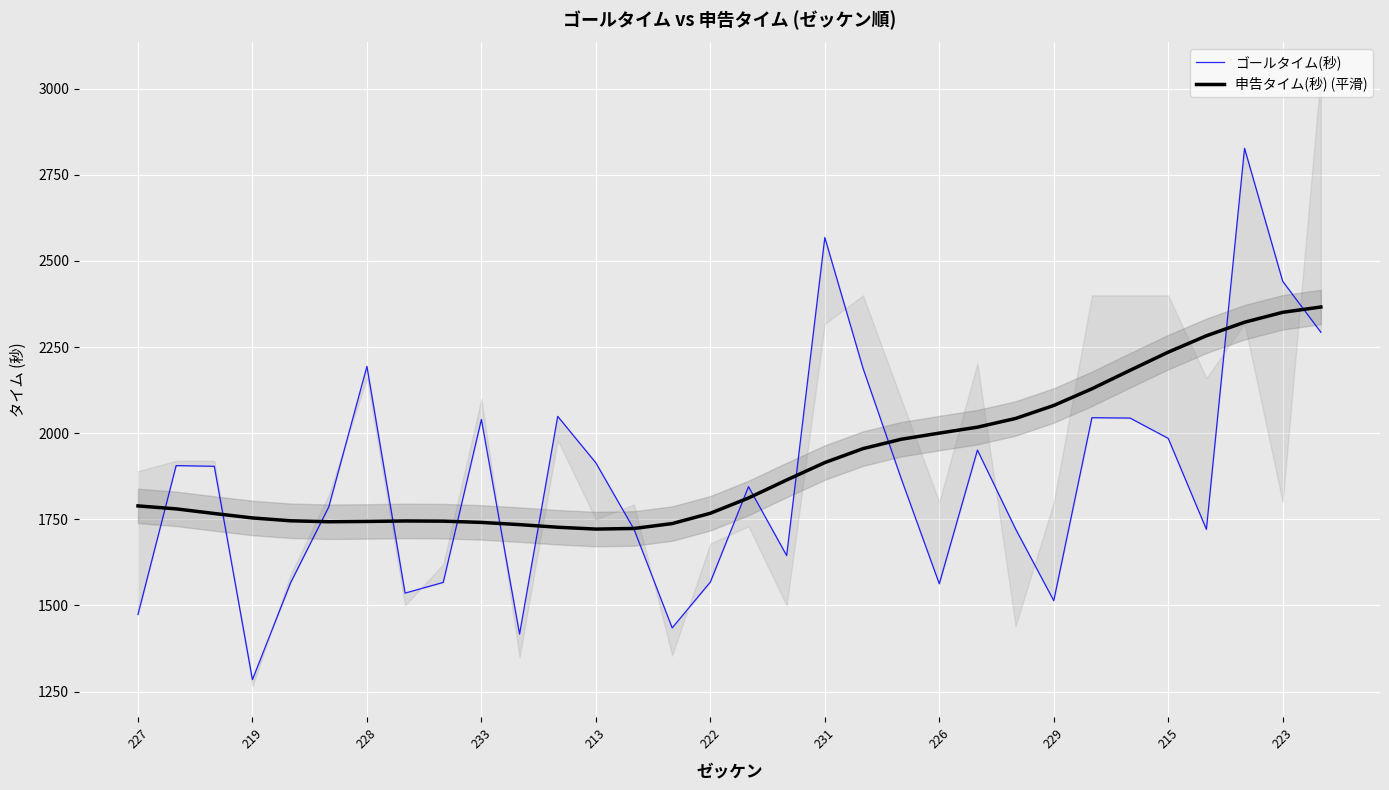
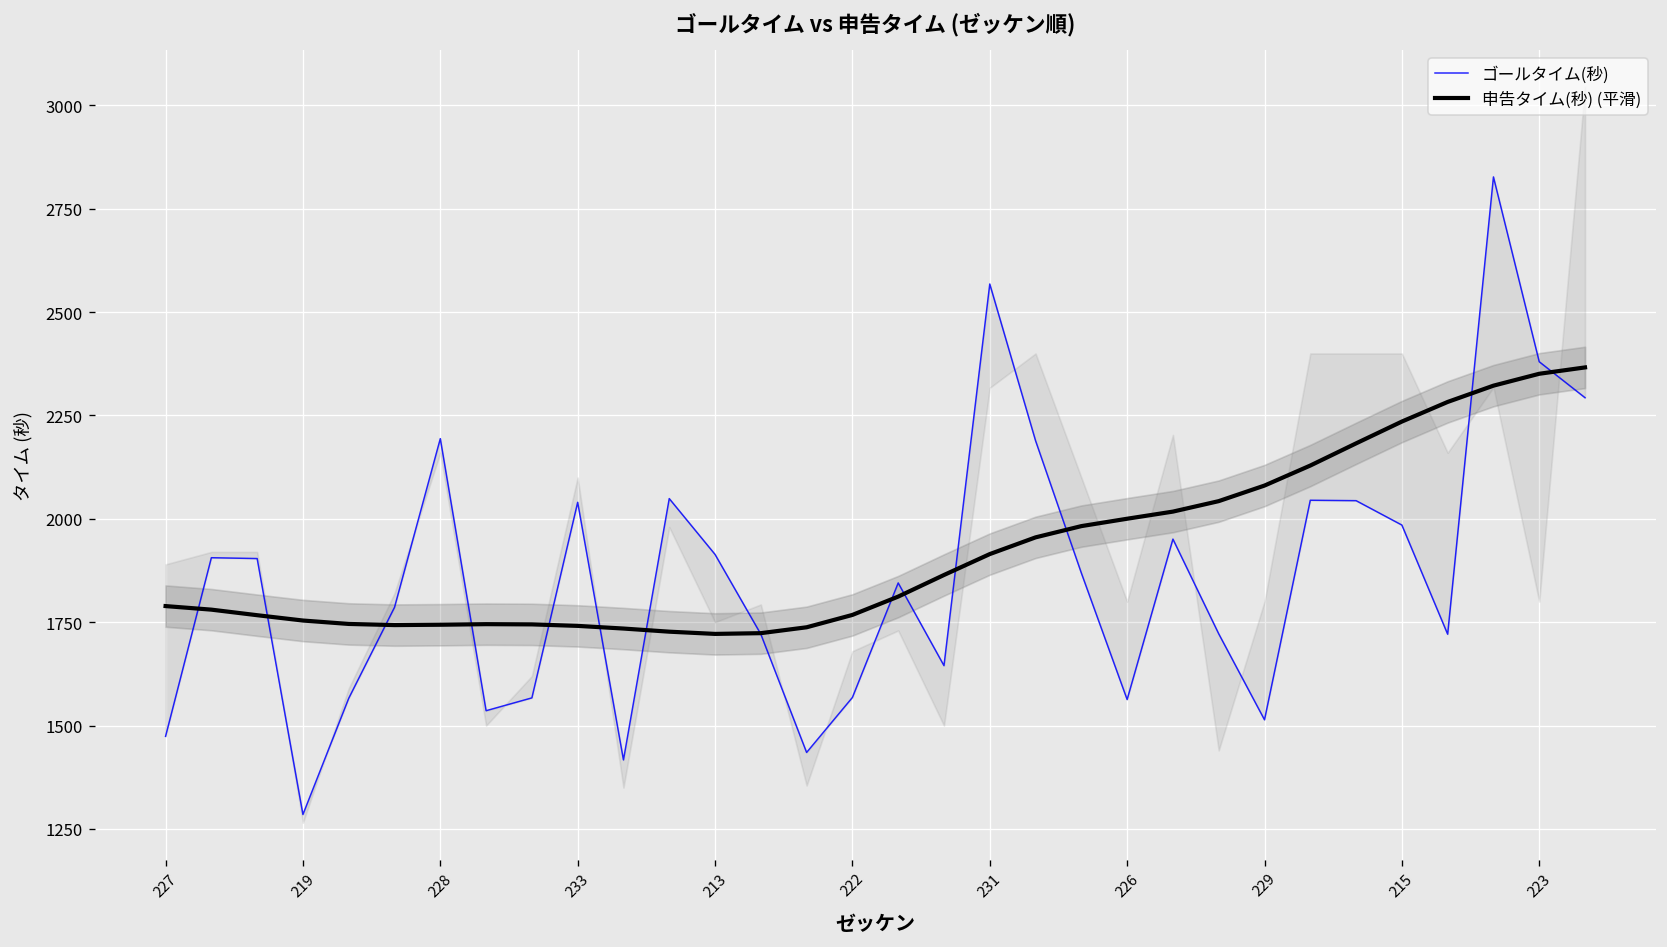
ゴールタイム(秒), 223: 2440 -> 2380
